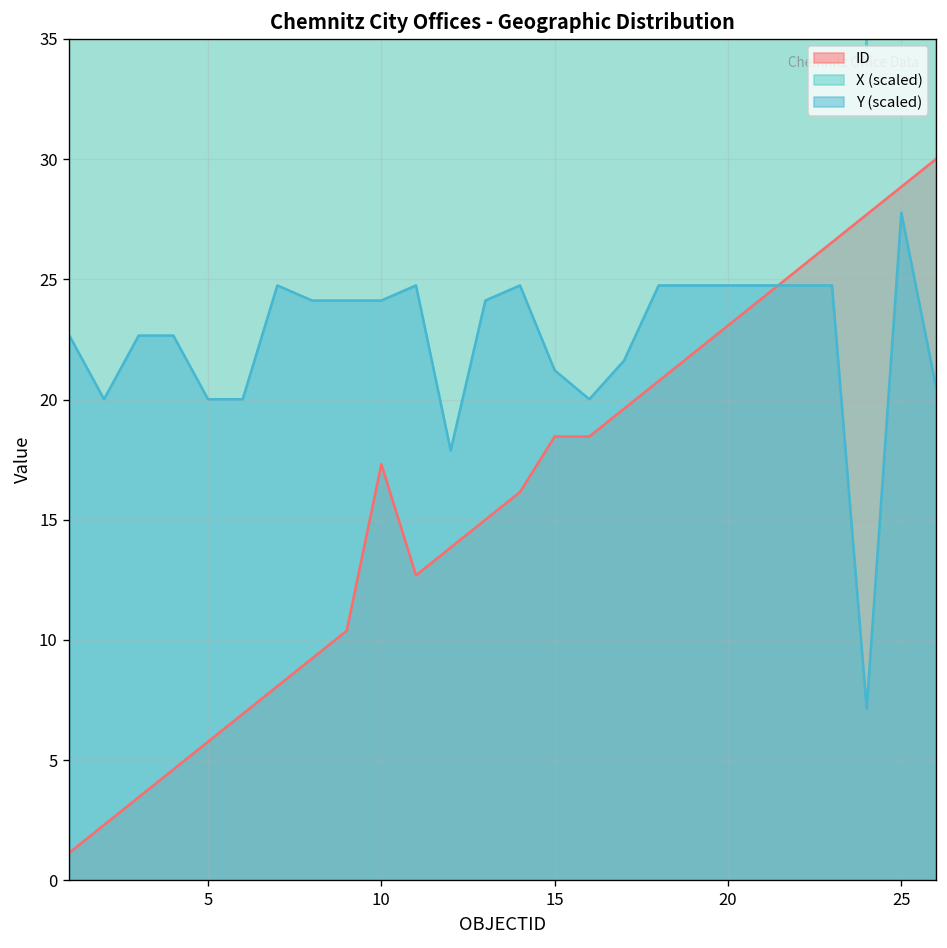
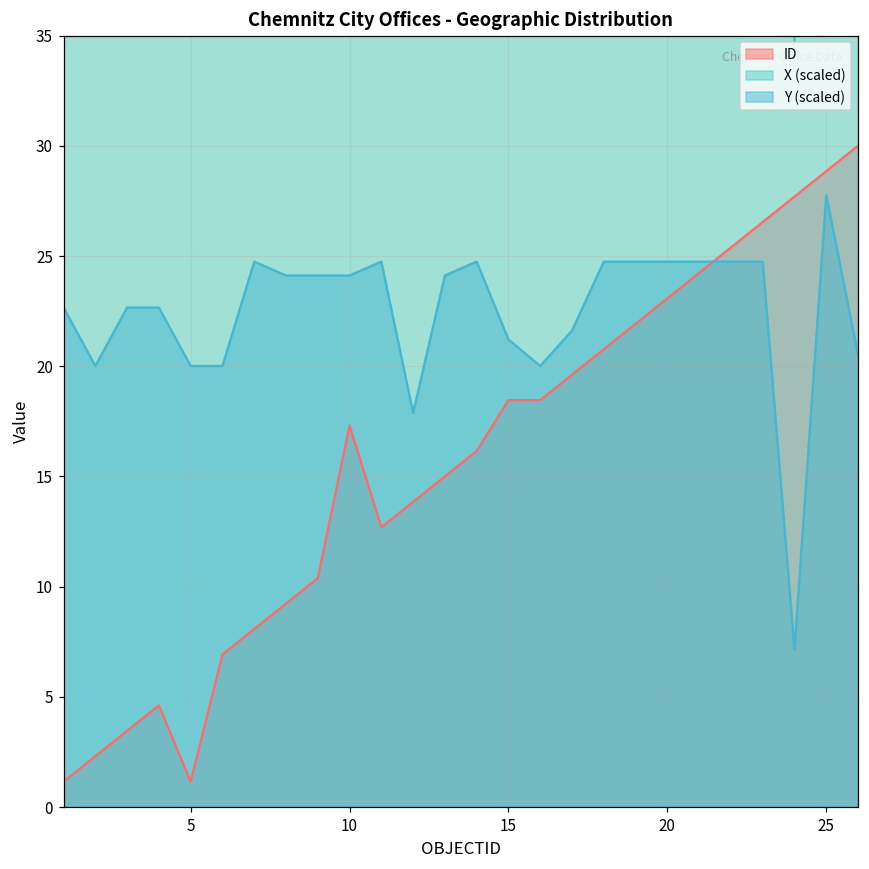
ID, 5: 5.8 -> 1.2
